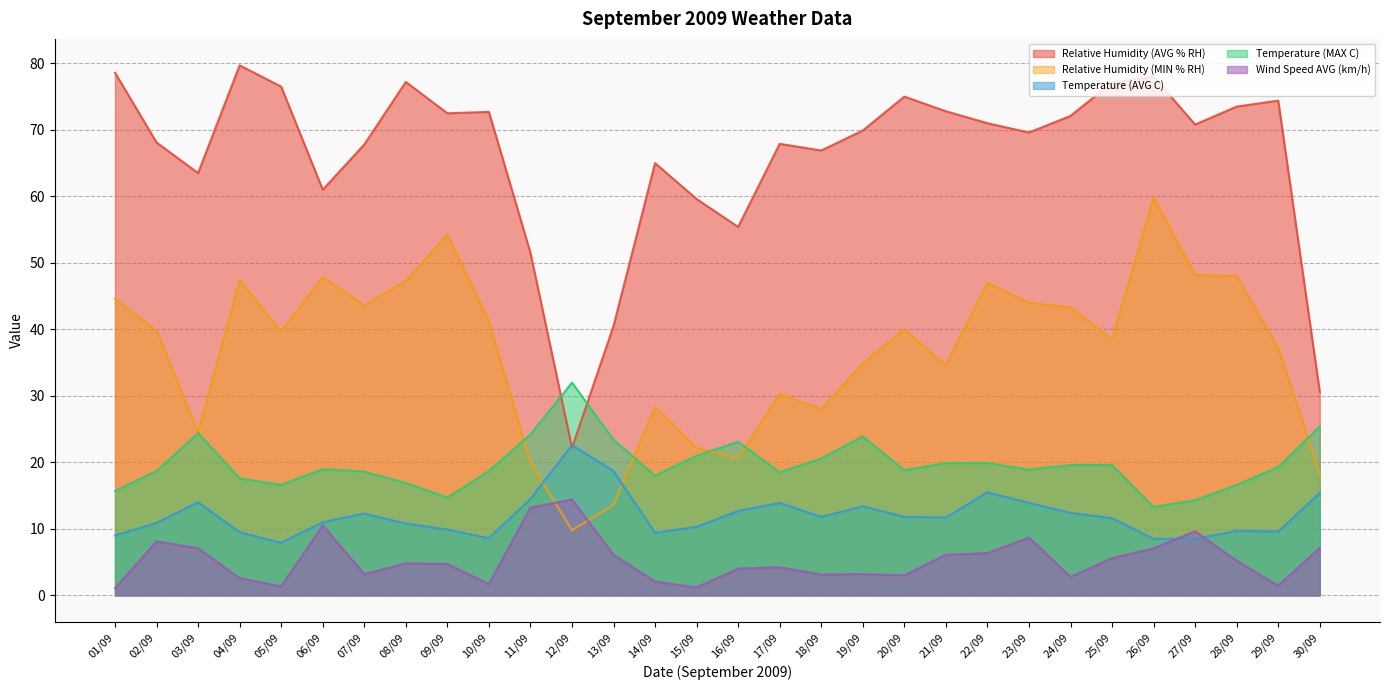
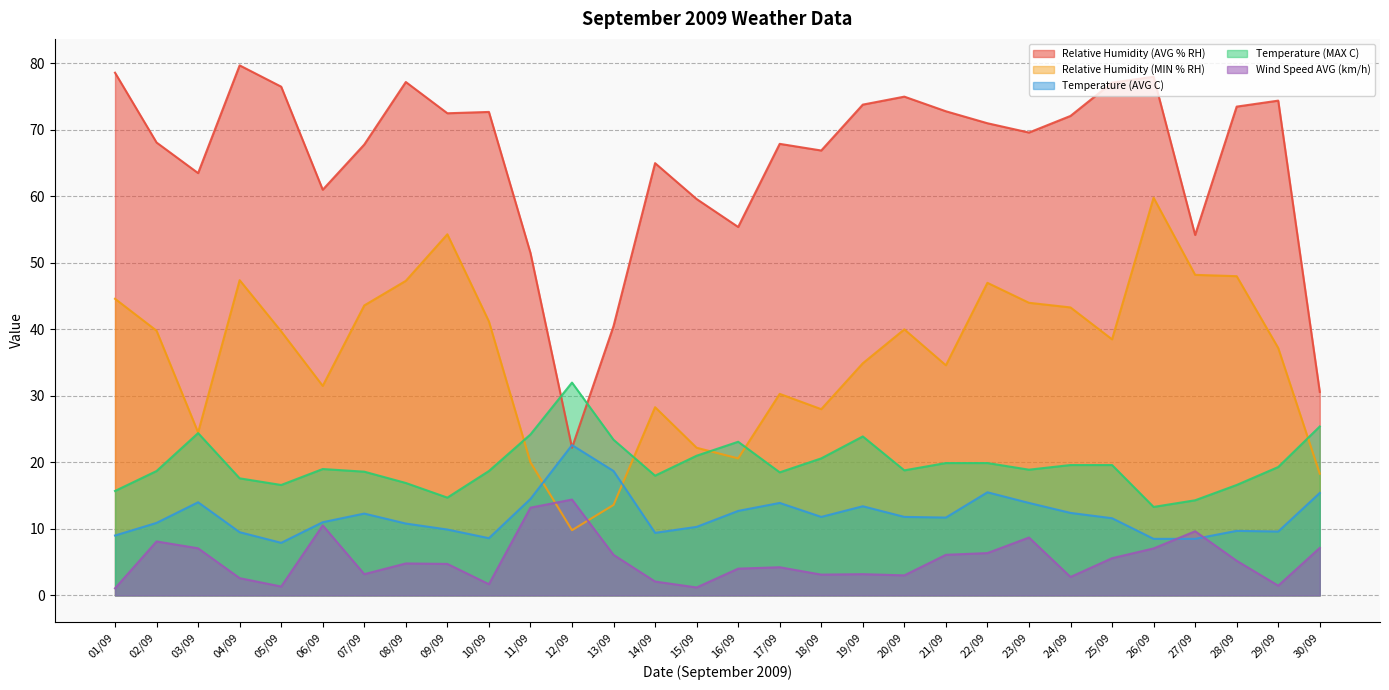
Relative Humidity (MIN % RH), 06/09: 48 -> 32
Relative Humidity (AVG % RH), 19/09: 70 -> 74
Relative Humidity (AVG % RH), 27/09: 71 -> 54
